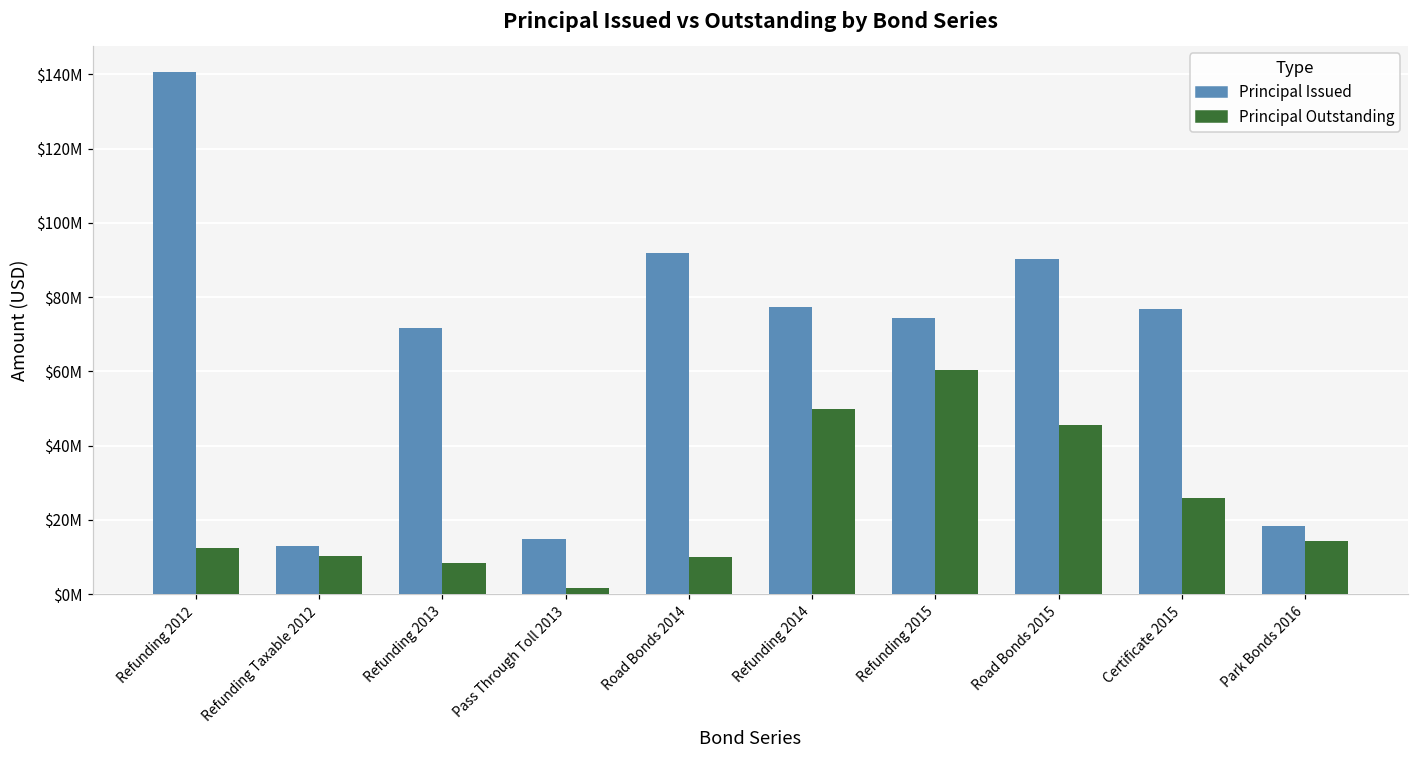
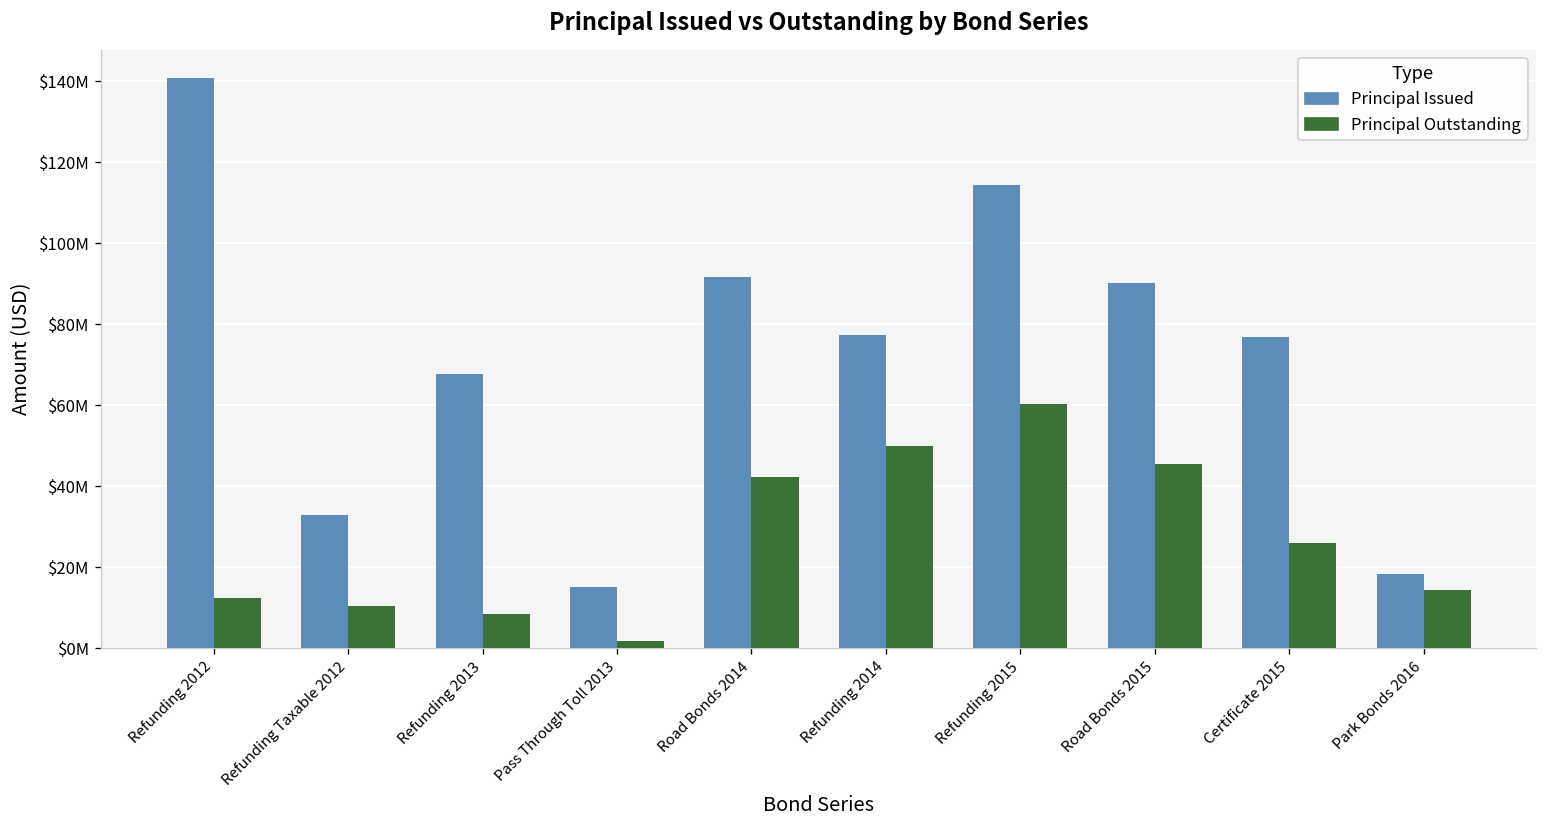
Principal Issued, Refunding Taxable 2012: $13000000 -> $33000000
Principal Issued, Refunding 2013: $72000000 -> $68000000
Principal Outstanding, Road Bonds 2014: $10000000 -> $42000000
Principal Issued, Refunding 2015: $74000000 -> $114000000
